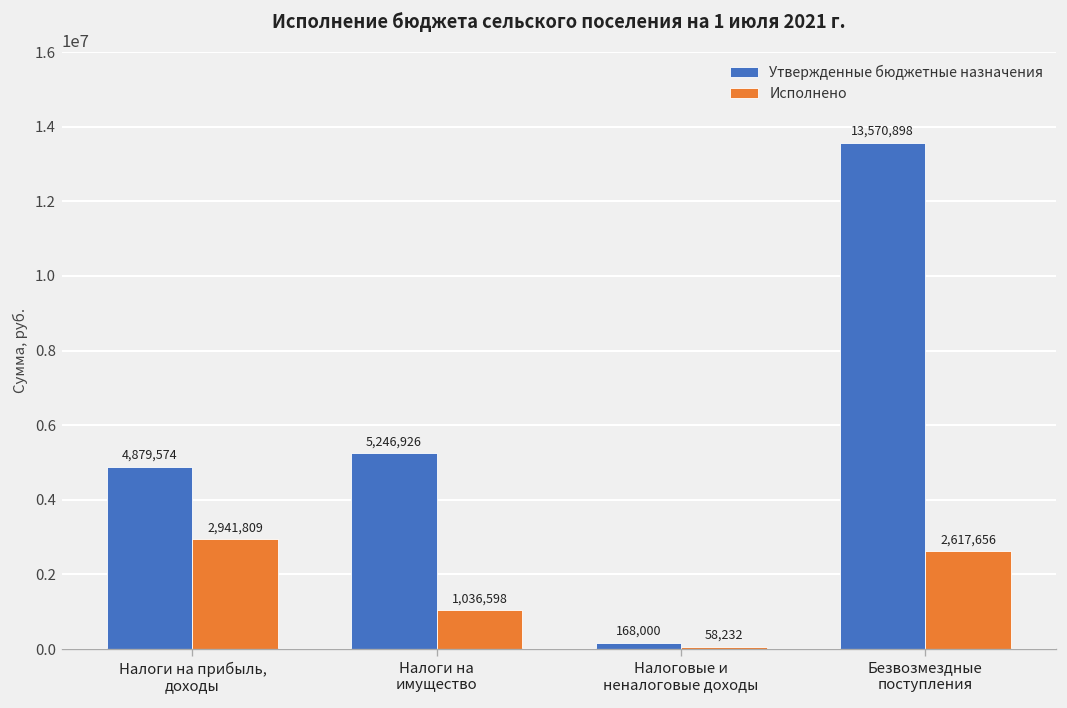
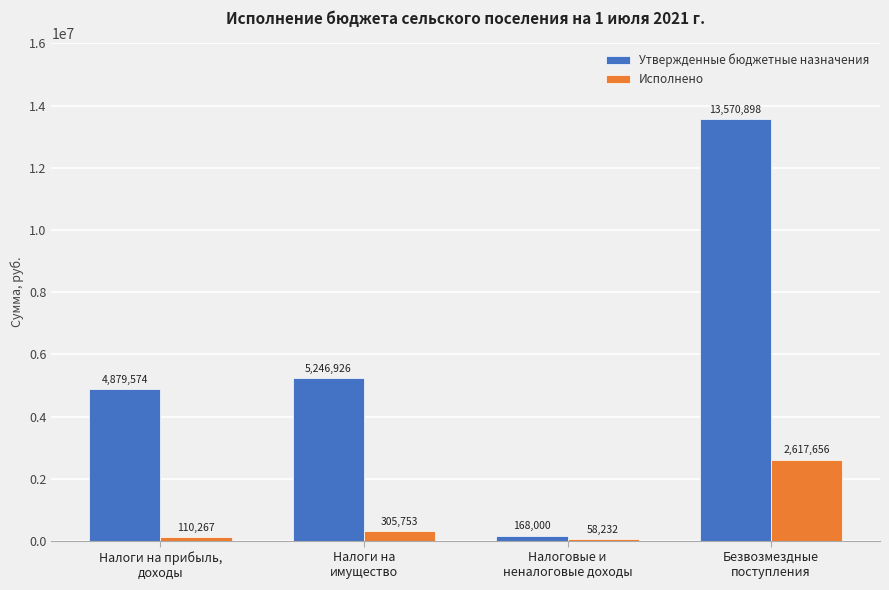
Исполнено, Налоги на прибыль, доходы: 2,941,809 -> 110,267
Исполнено, Налоги на имущество: 1,036,598 -> 305,753
